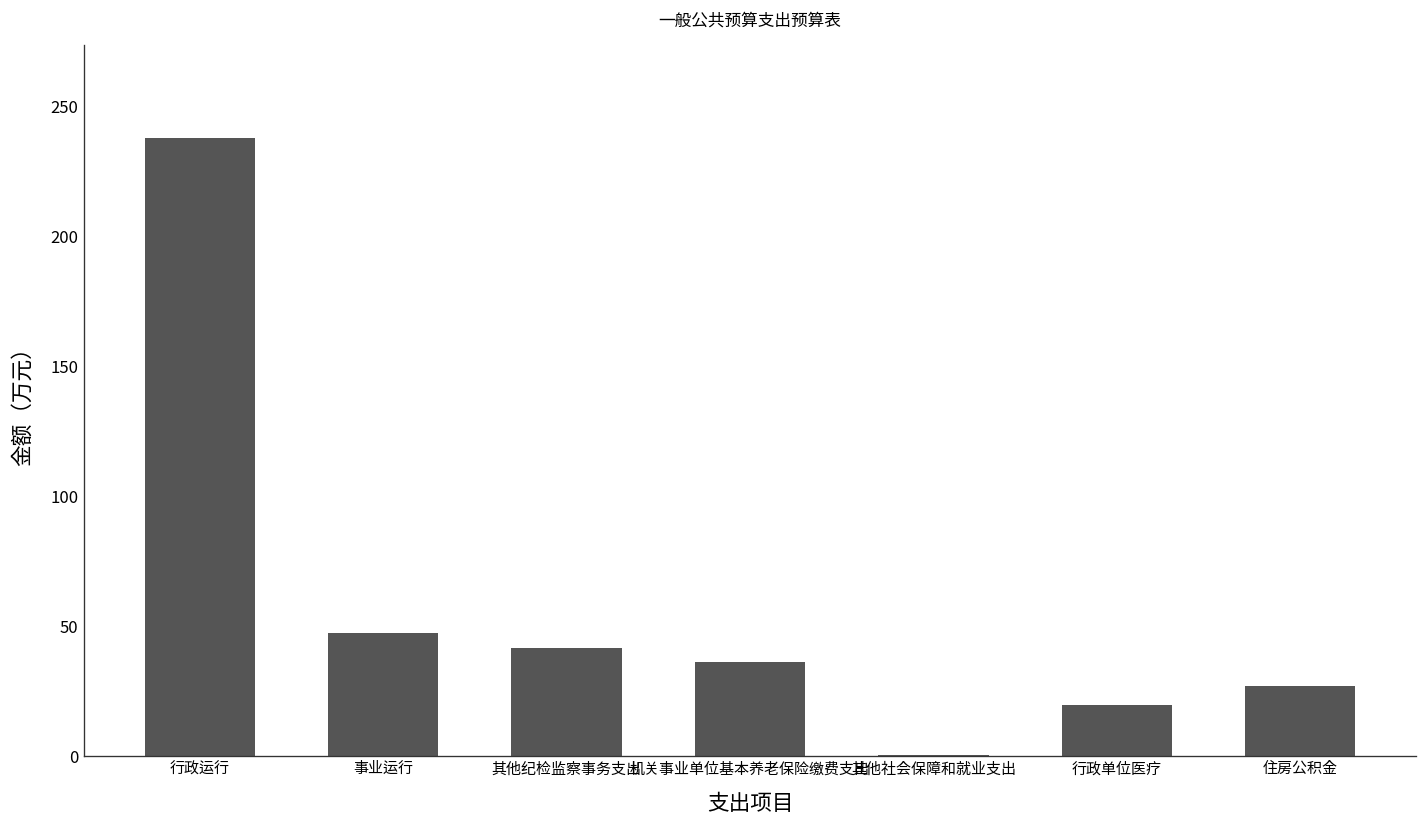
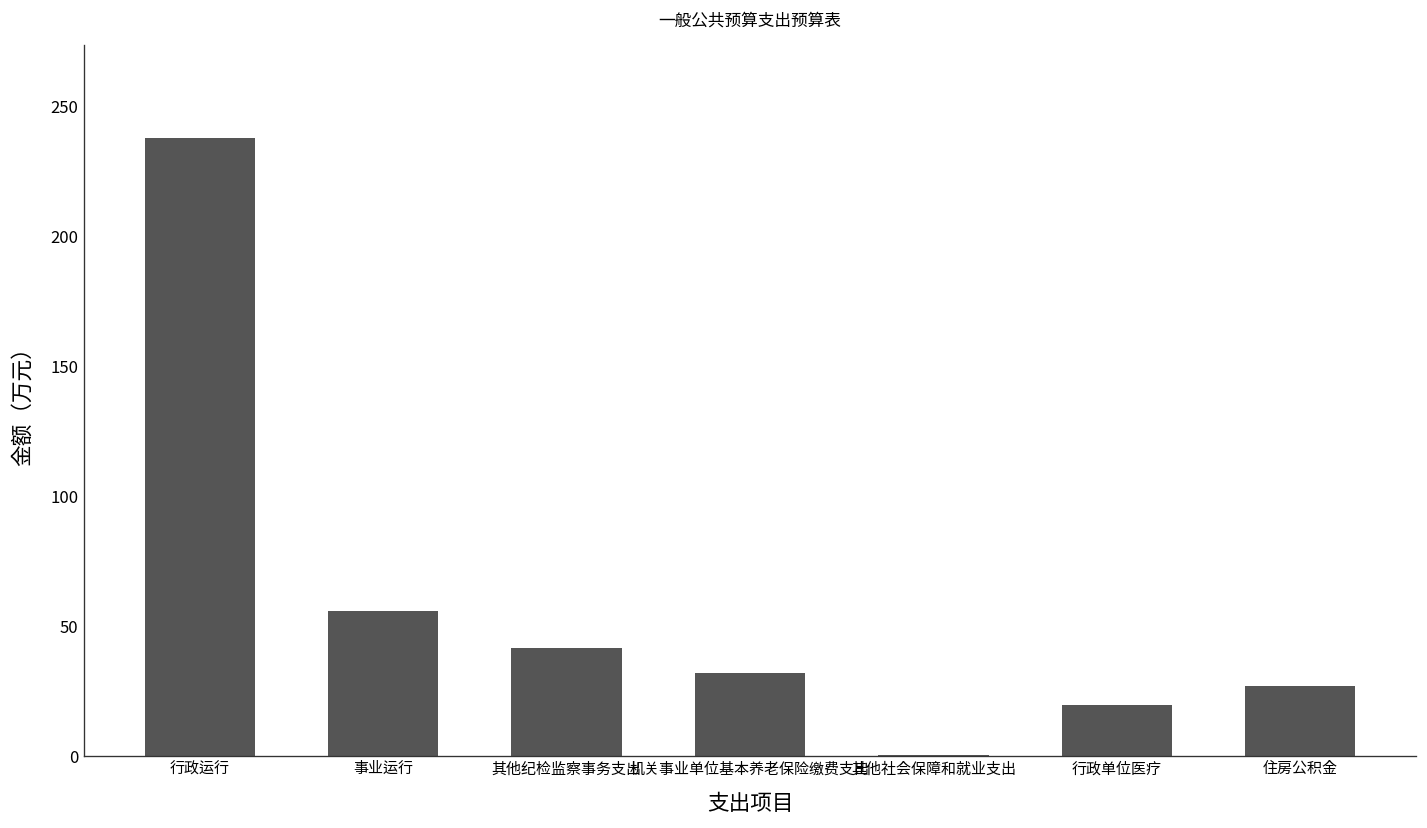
事业运行: 47 -> 56
机关事业单位基本养老保险缴费支出: 36 -> 32
